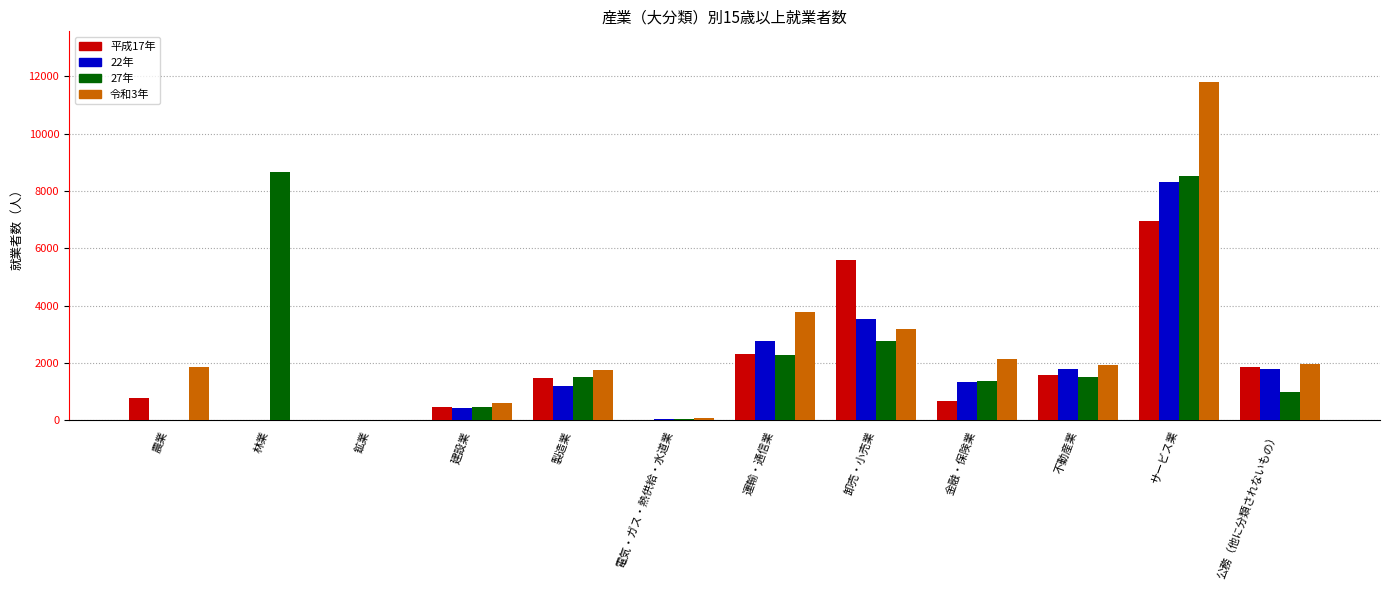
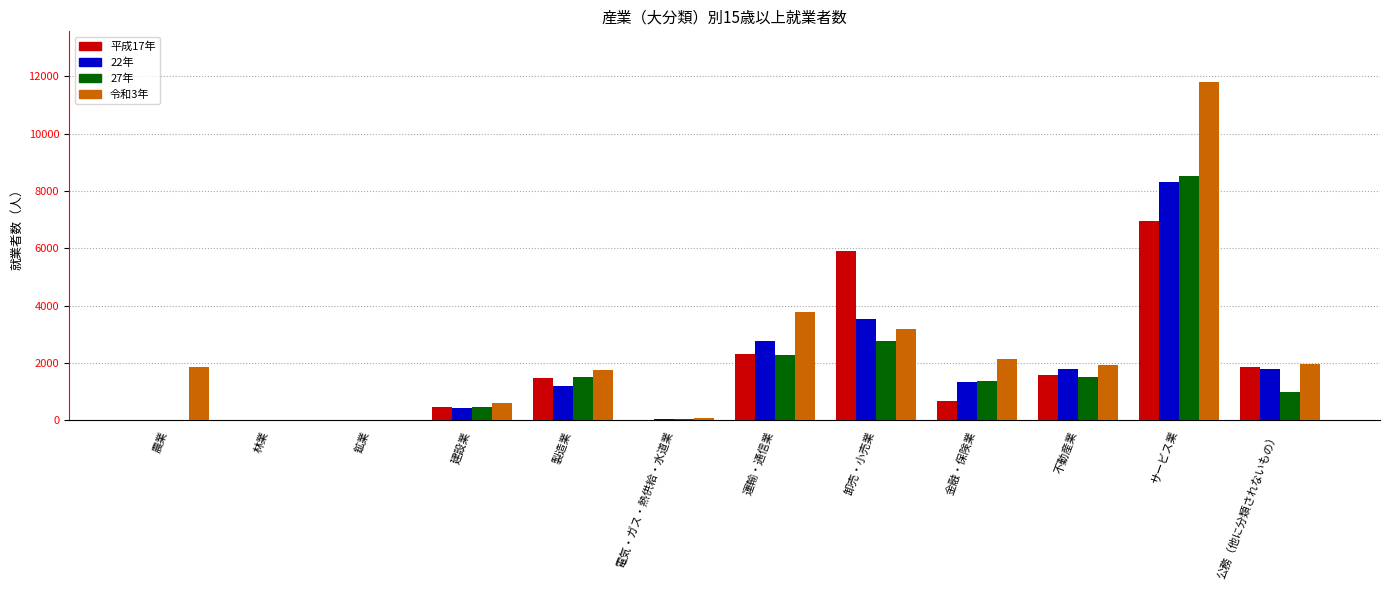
平成17年, 農業: 800 -> 0
27年, 林業: 8700 -> 0
平成17年, 卸売・小売業: 5600 -> 5900
